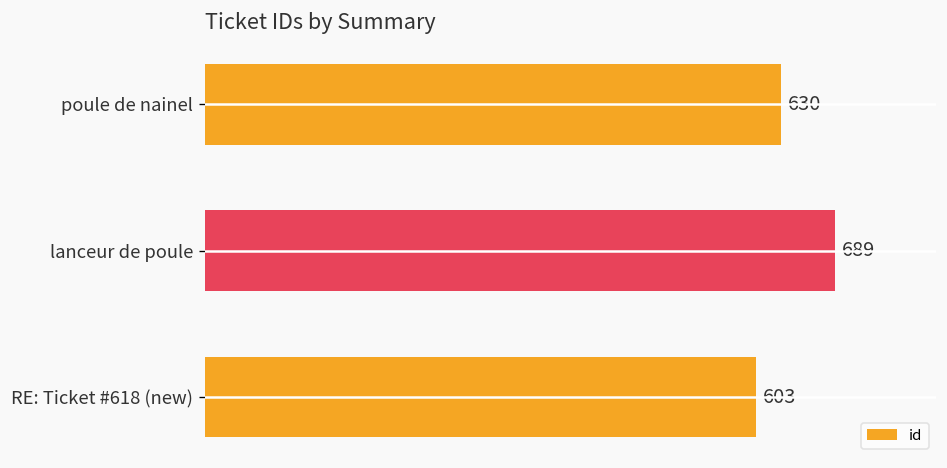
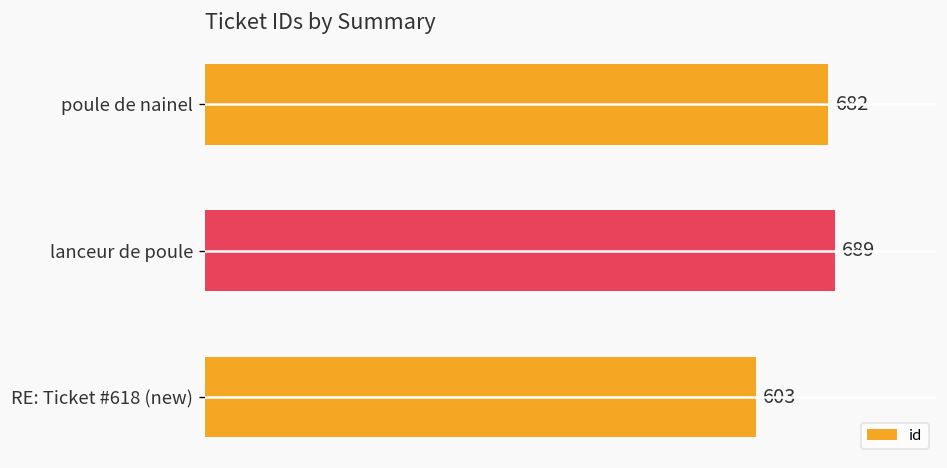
poule de nainel: 630 -> 682
